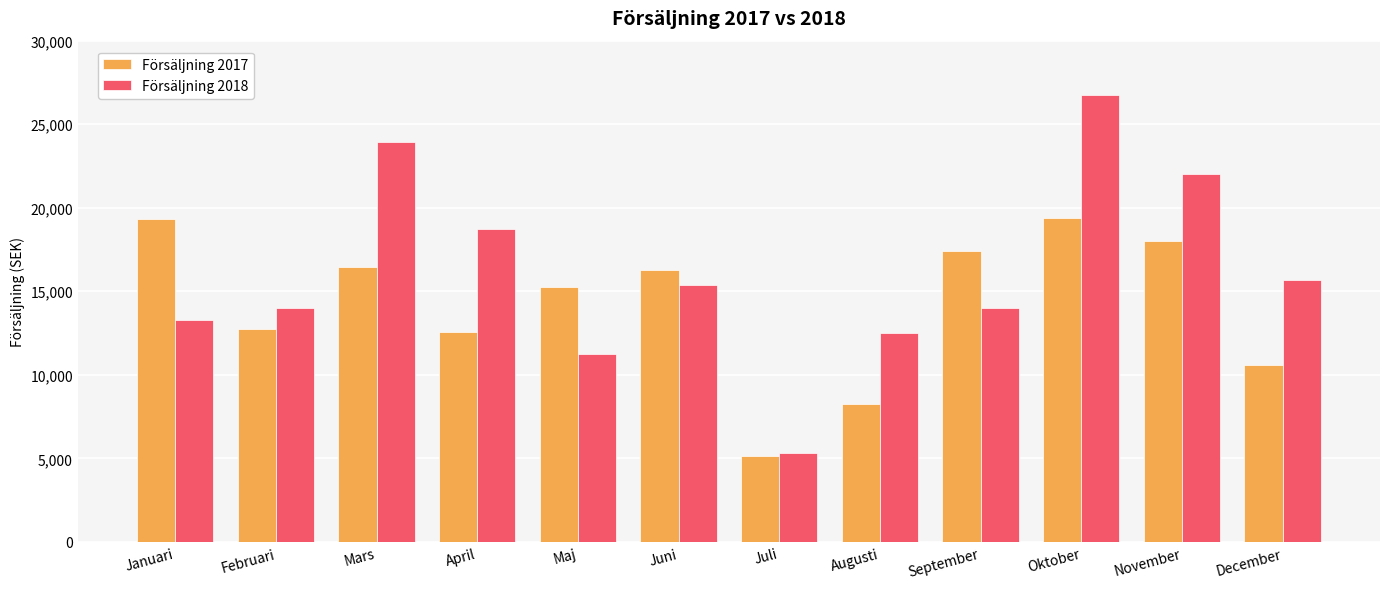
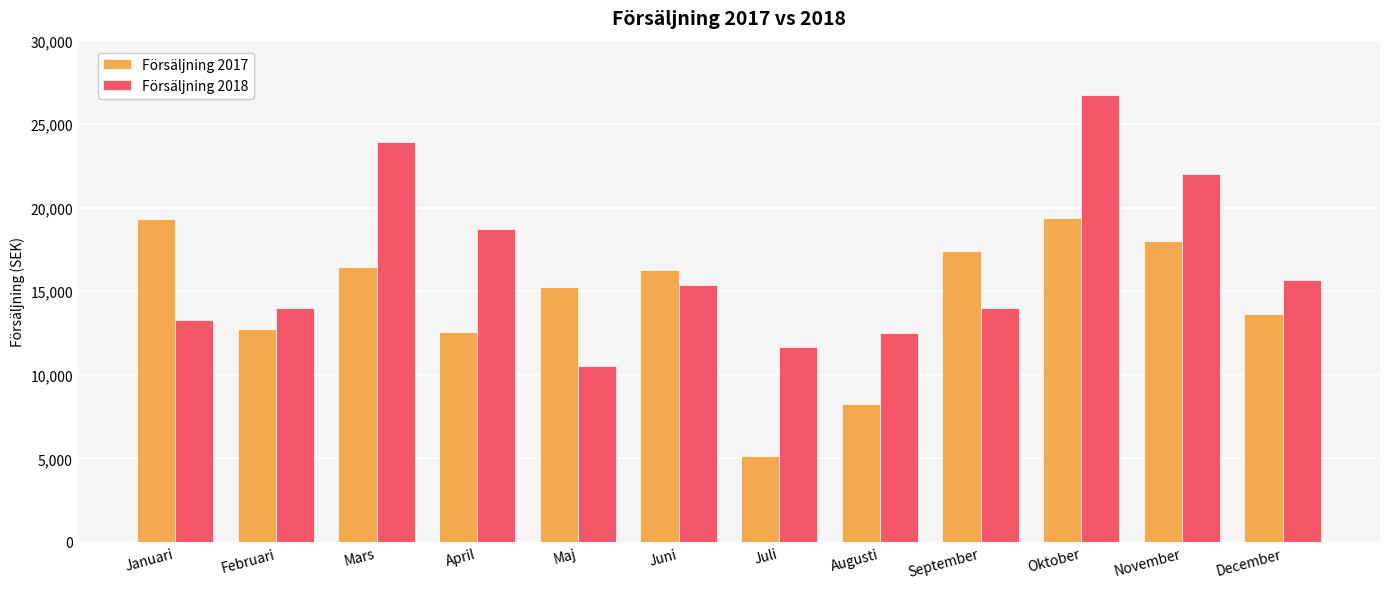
Försäljning 2018, Maj: 11,300 -> 10,600
Försäljning 2018, Juli: 5,300 -> 11,700
Försäljning 2017, December: 10,600 -> 13,600
